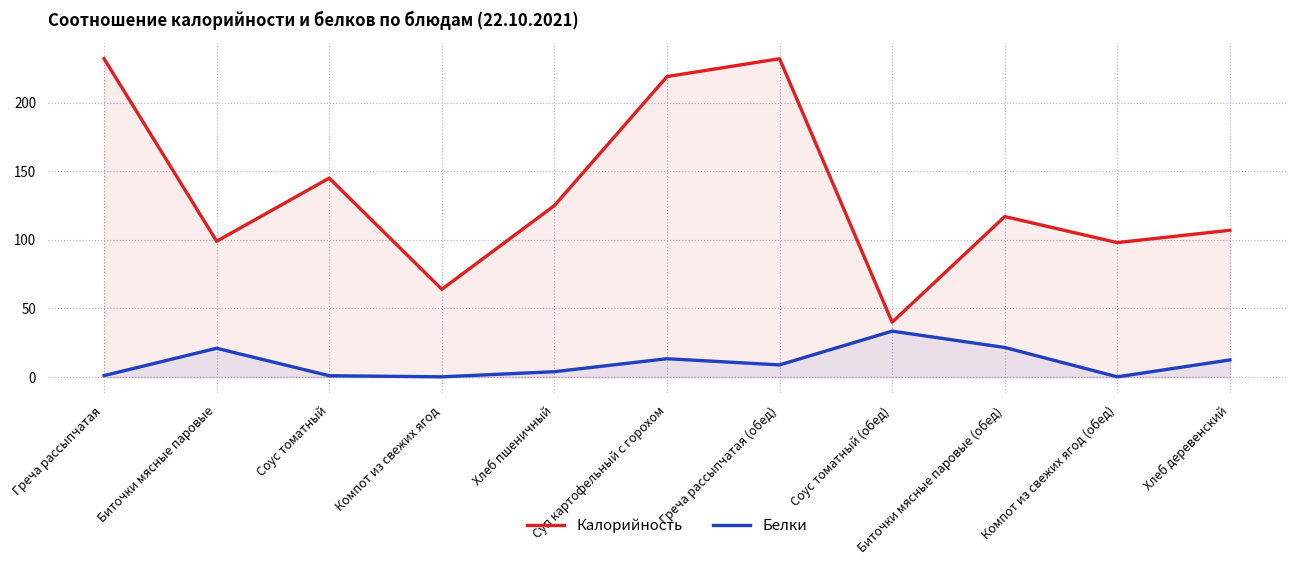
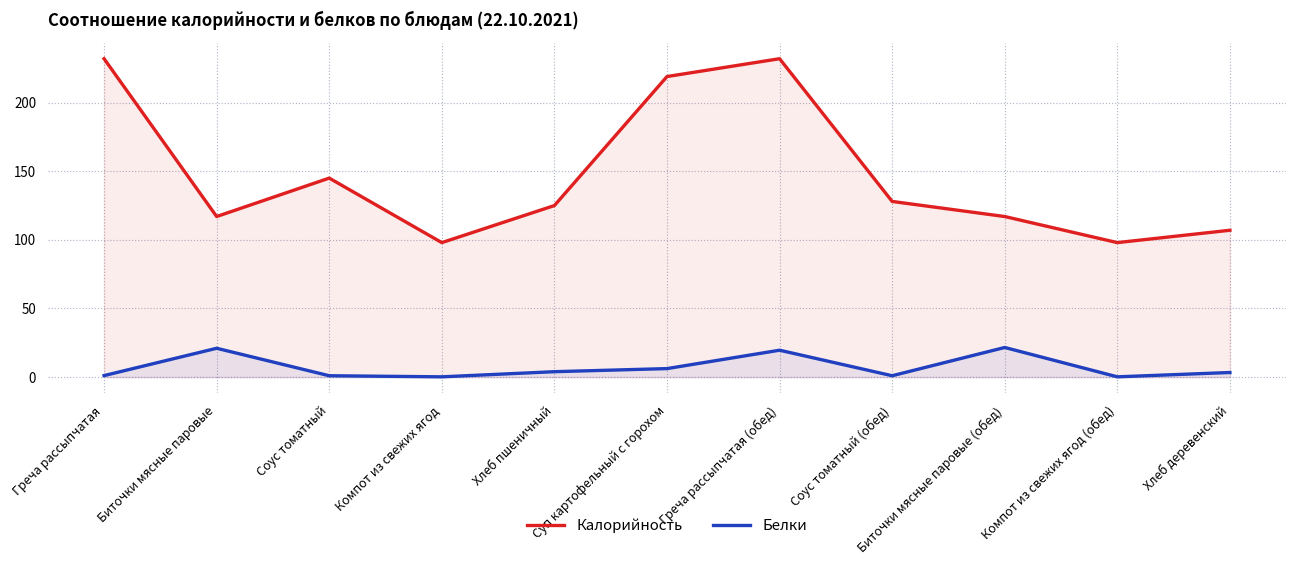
Калорийность, Биточки мясные паровые: 99 -> 117
Калорийность, Компот из свежих ягод: 64 -> 98
Белки, Суп картофельный с горохом: 13 -> 6
Белки, Греча рассыпчатая (обед): 9 -> 20
Калорийность, Соус томатный (обед): 40 -> 128
Белки, Соус томатный (обед): 34 -> 1
Белки, Хлеб деревенский: 13 -> 3
